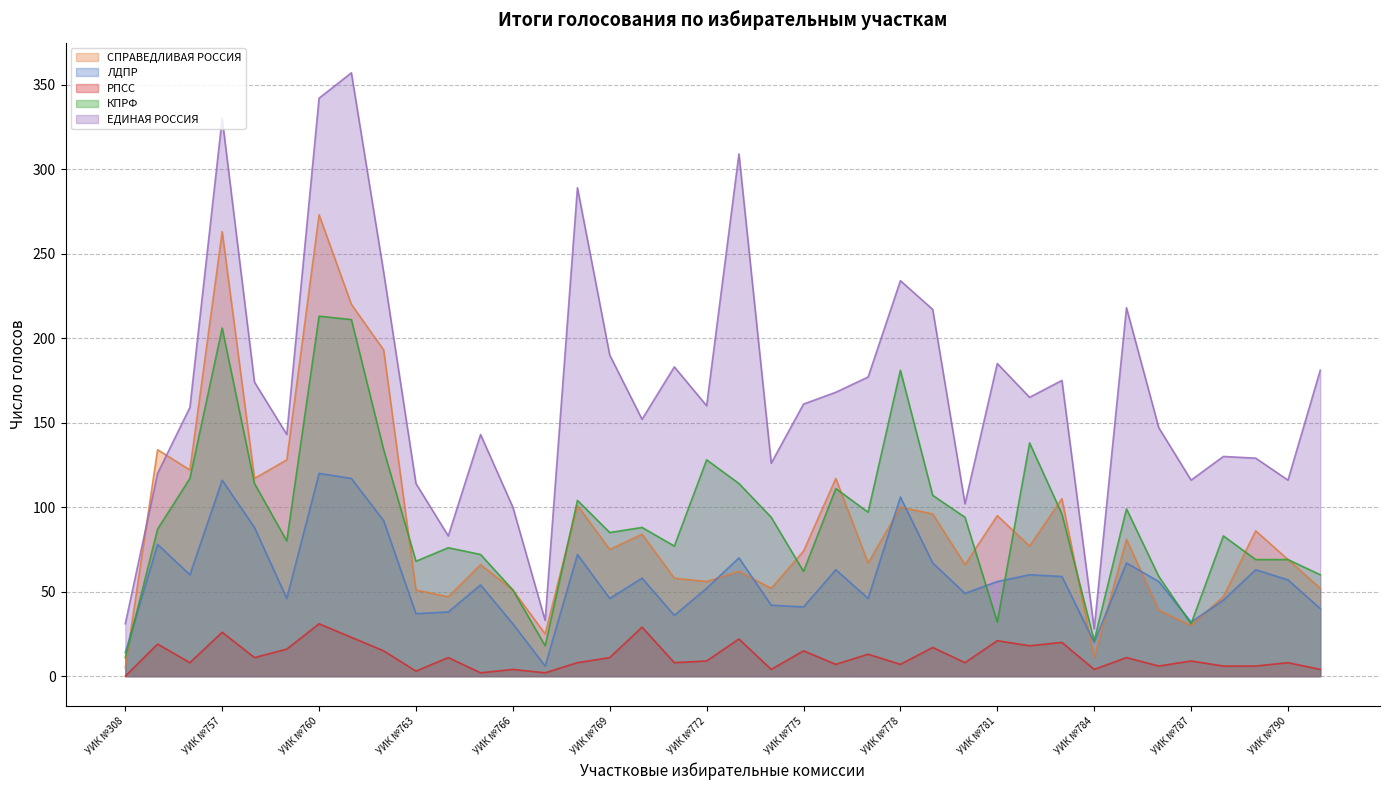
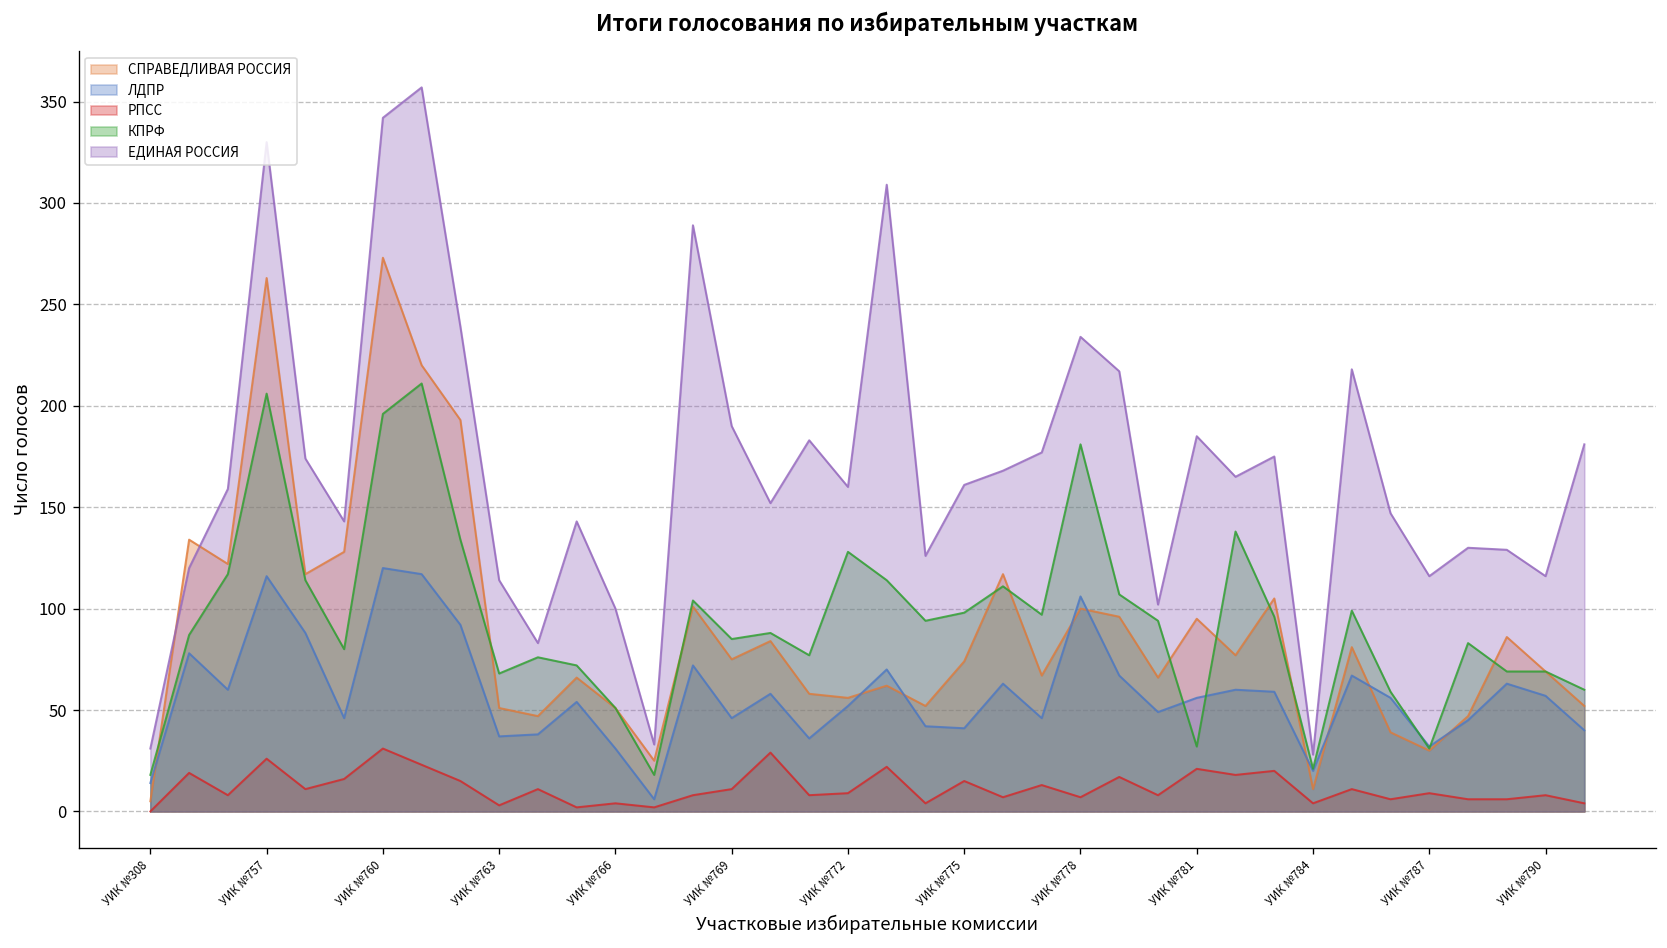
КПРФ, УИК №308: 11 -> 18
КПРФ, УИК №760: 213 -> 196
КПРФ, УИК №775: 62 -> 98
